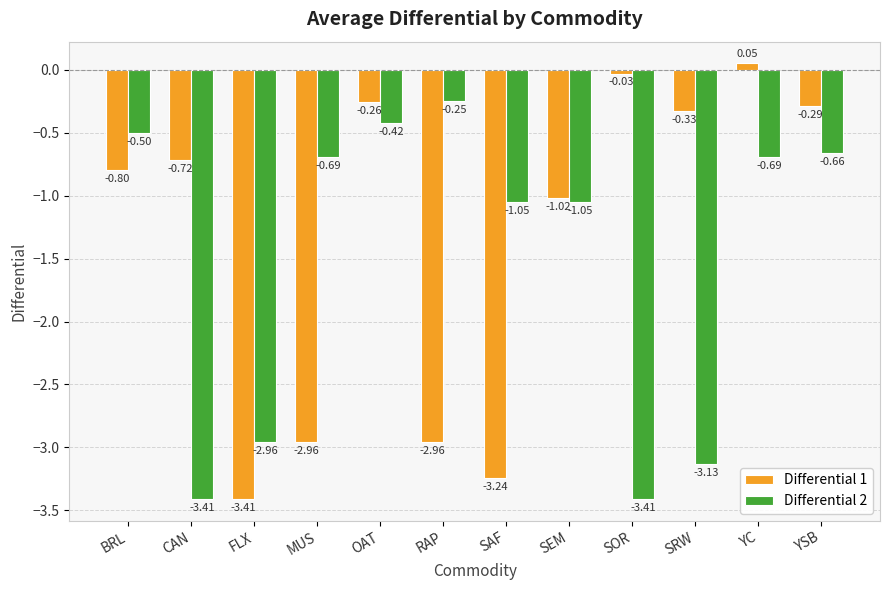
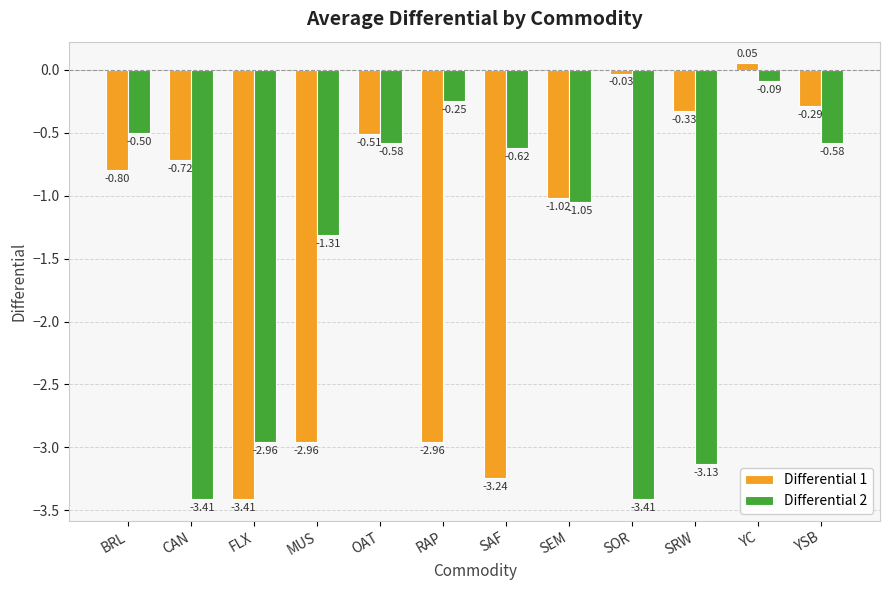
Differential 2, MUS: -0.69 -> -1.31
Differential 1, OAT: -0.26 -> -0.51
Differential 2, OAT: -0.42 -> -0.58
Differential 2, SAF: -1.05 -> -0.62
Differential 2, YC: -0.69 -> -0.09
Differential 2, YSB: -0.66 -> -0.58
